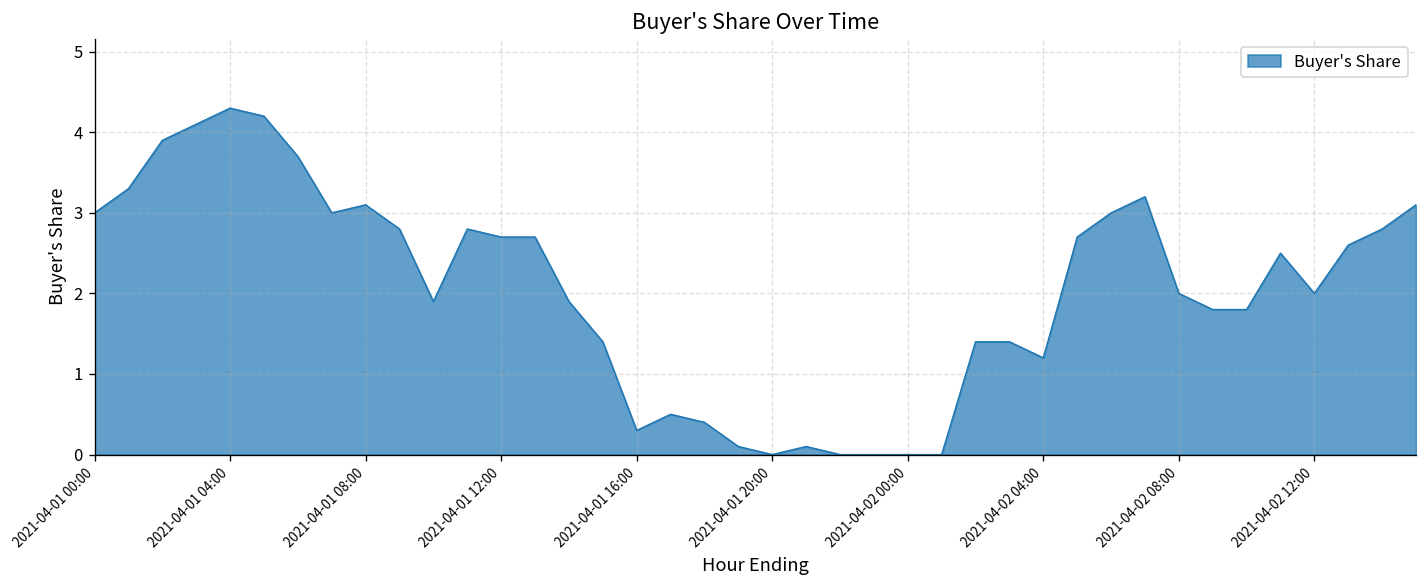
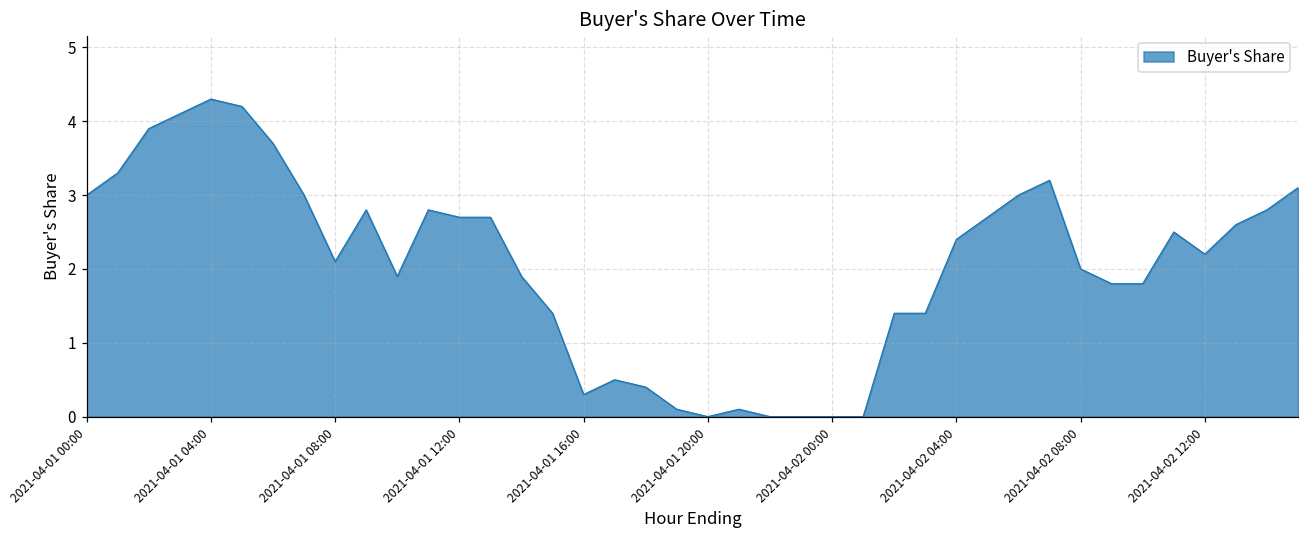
2021-04-01 08:00: 3.1 -> 2.1
2021-04-02 04:00: 1.2 -> 2.4
2021-04-02 12:00: 2.0 -> 2.2
